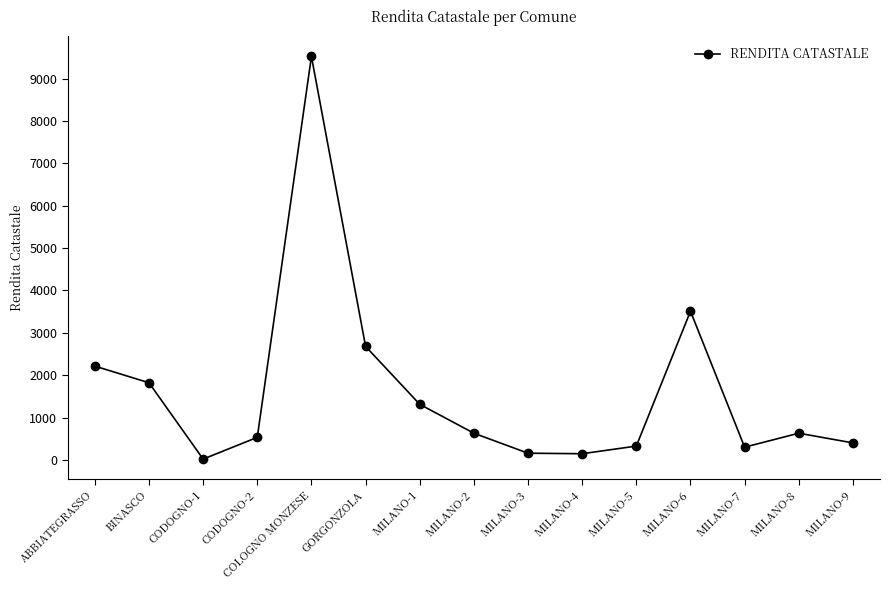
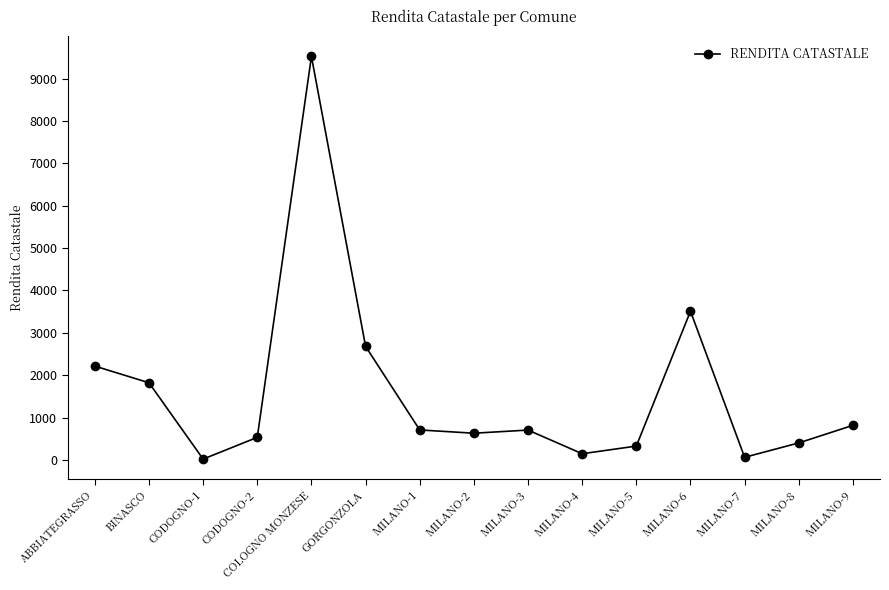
MILANO-1: 1300 -> 700
MILANO-3: 200 -> 700
MILANO-7: 300 -> 100
MILANO-8: 600 -> 400
MILANO-9: 400 -> 800
